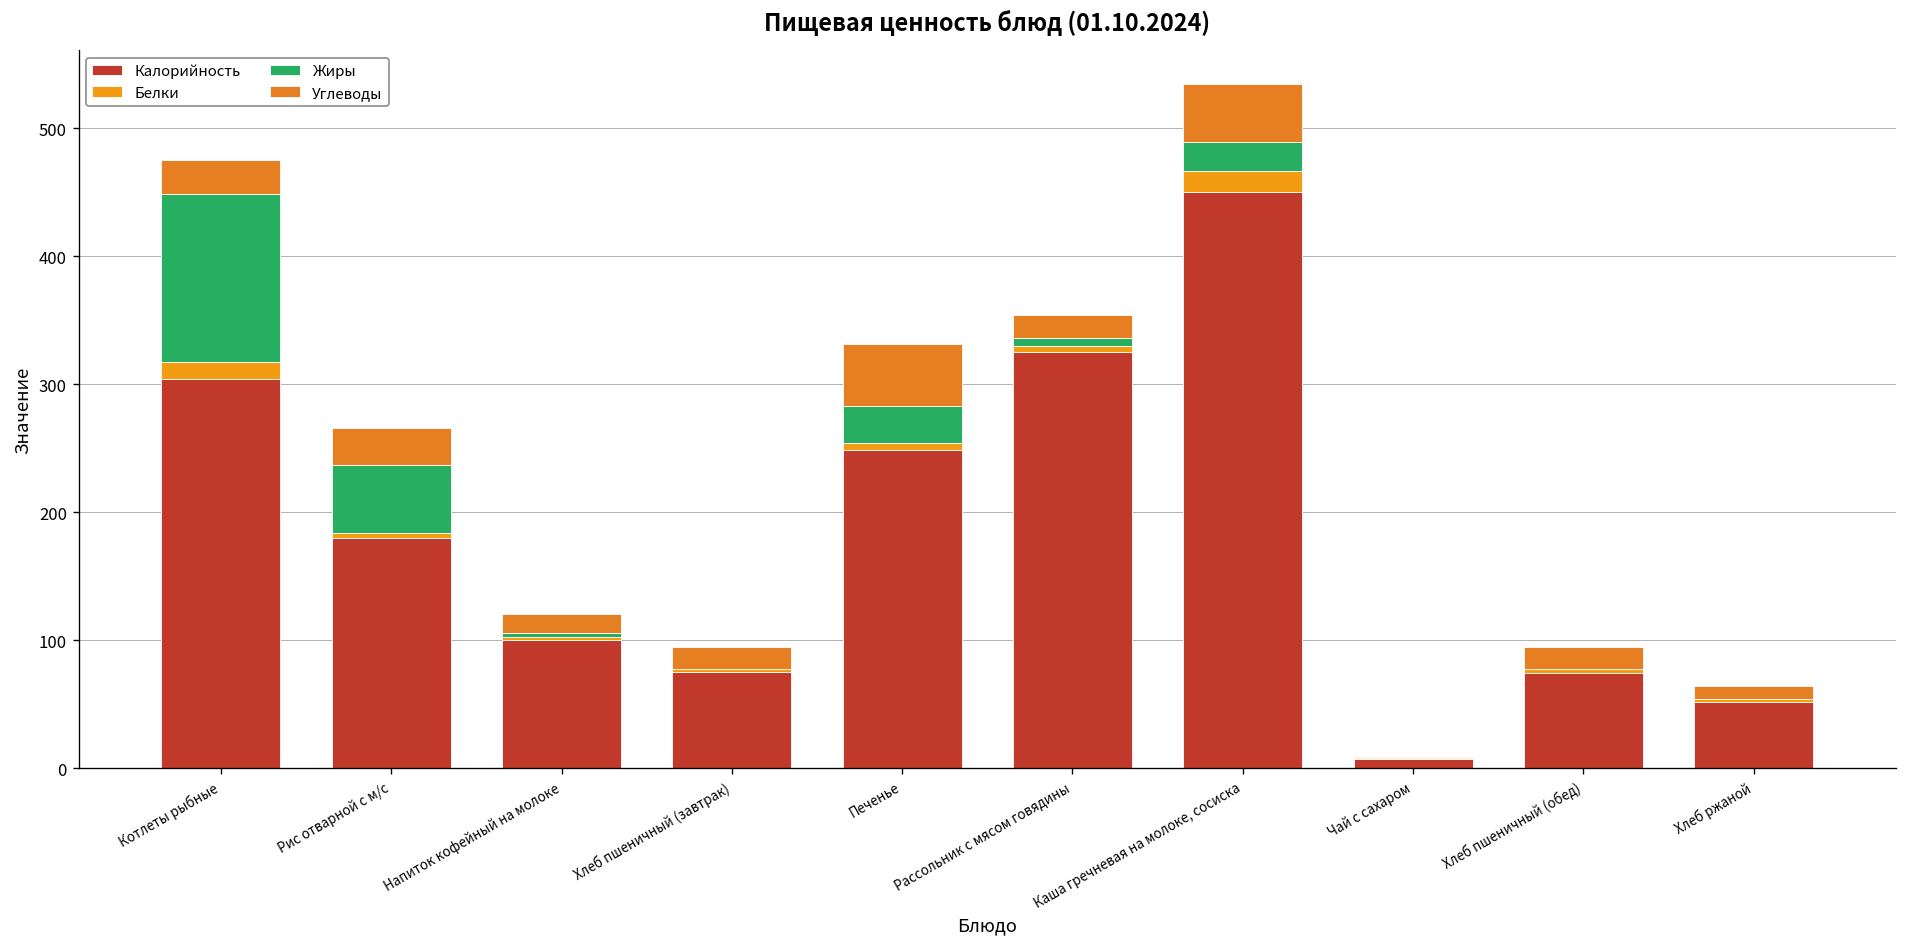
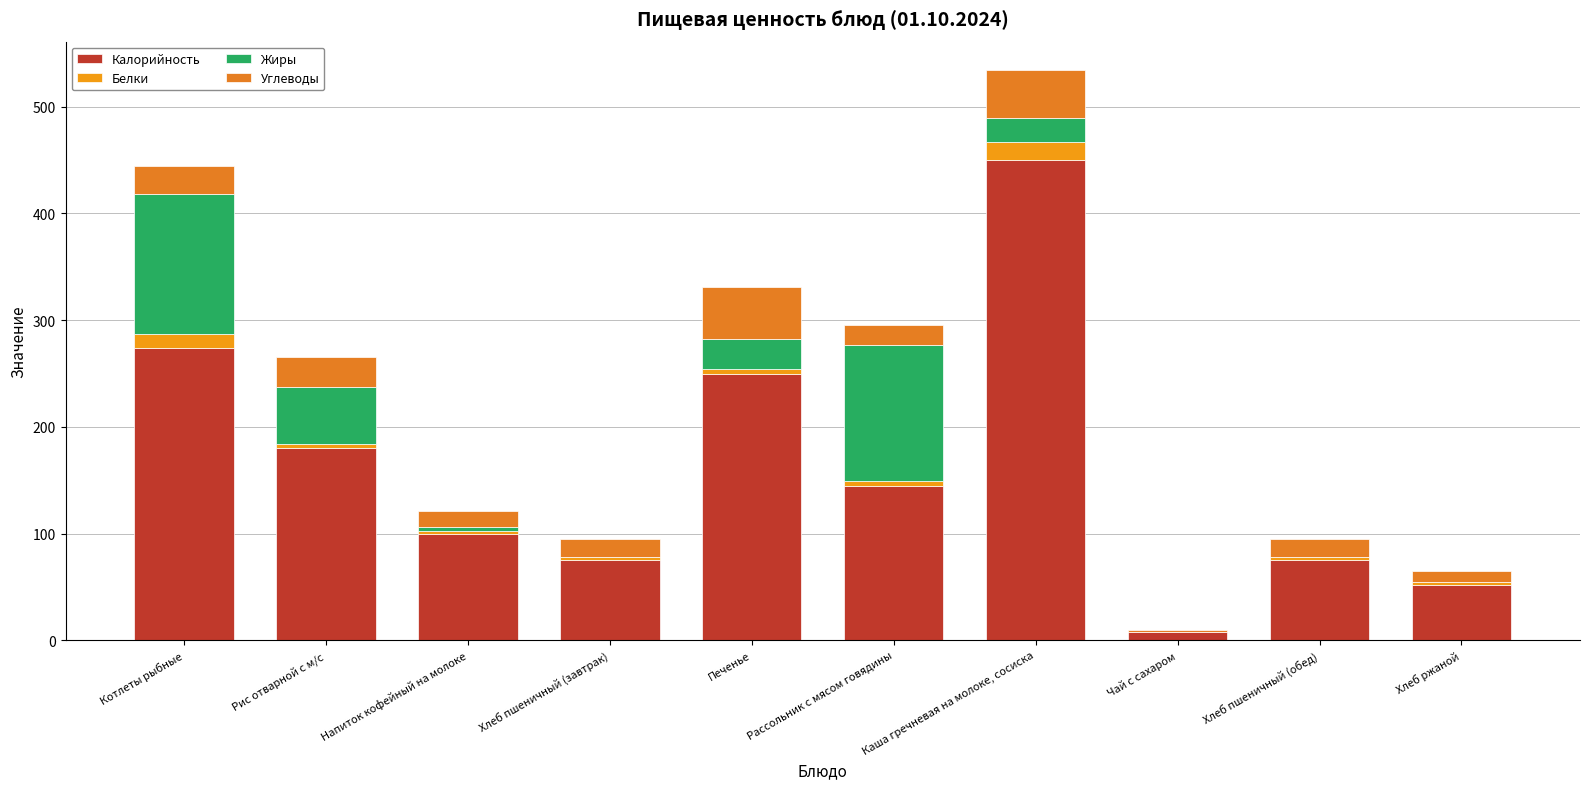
Калорийность, Котлеты рыбные: 304 -> 273
Калорийность, Рассольник с мясом говядины: 325 -> 145
Жиры, Рассольник с мясом говядины: 6 -> 128
